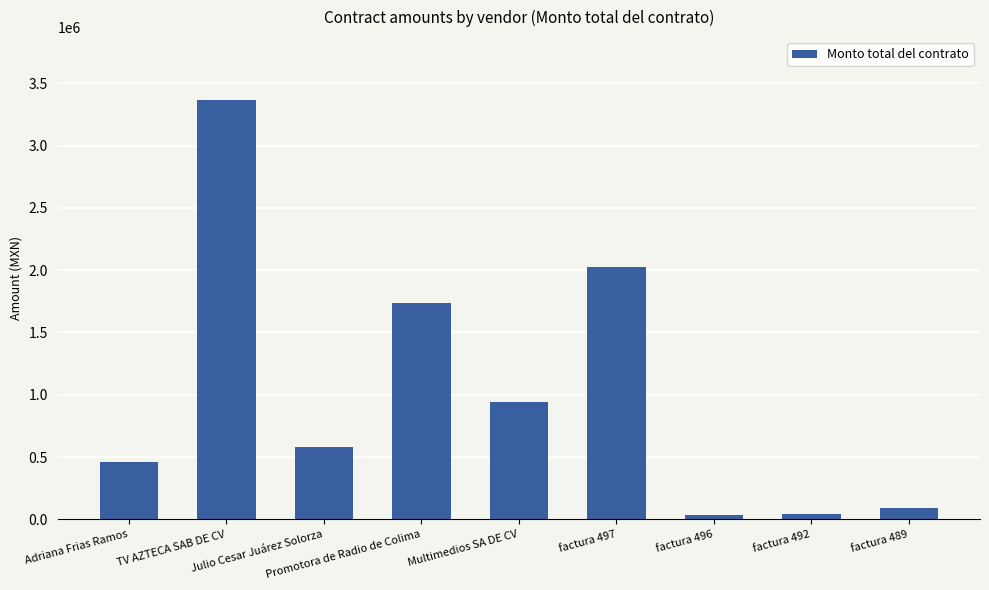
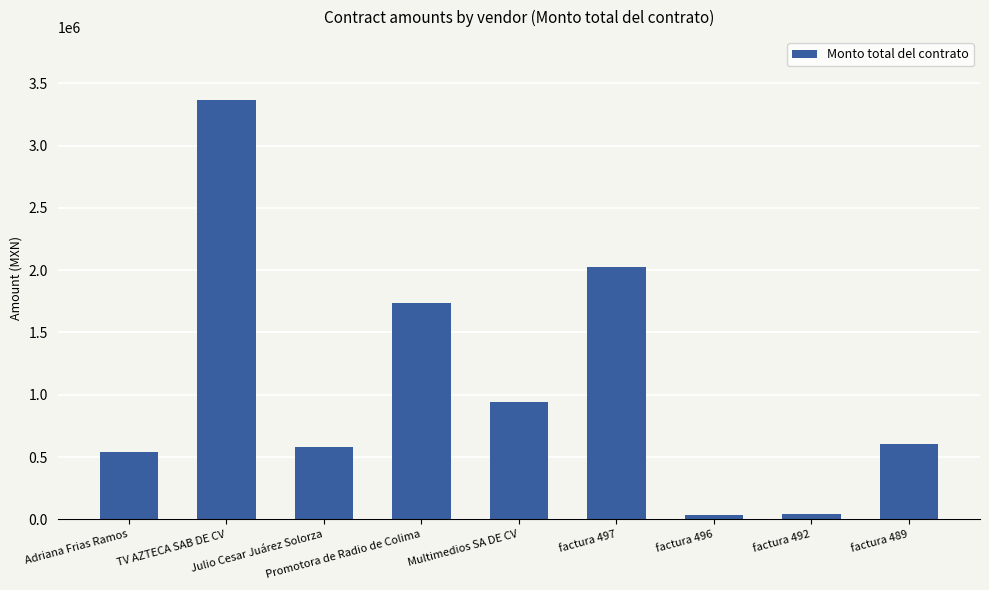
Adriana Frias Ramos: 460000 -> 540000
factura 489: 90000 -> 610000
